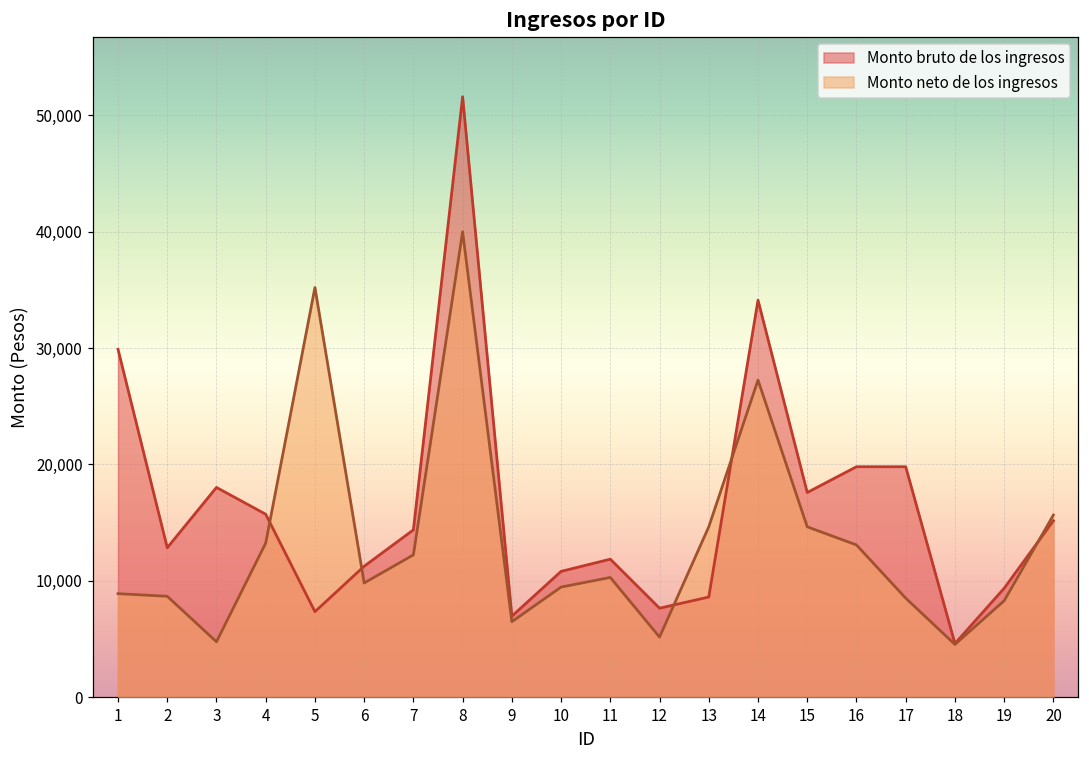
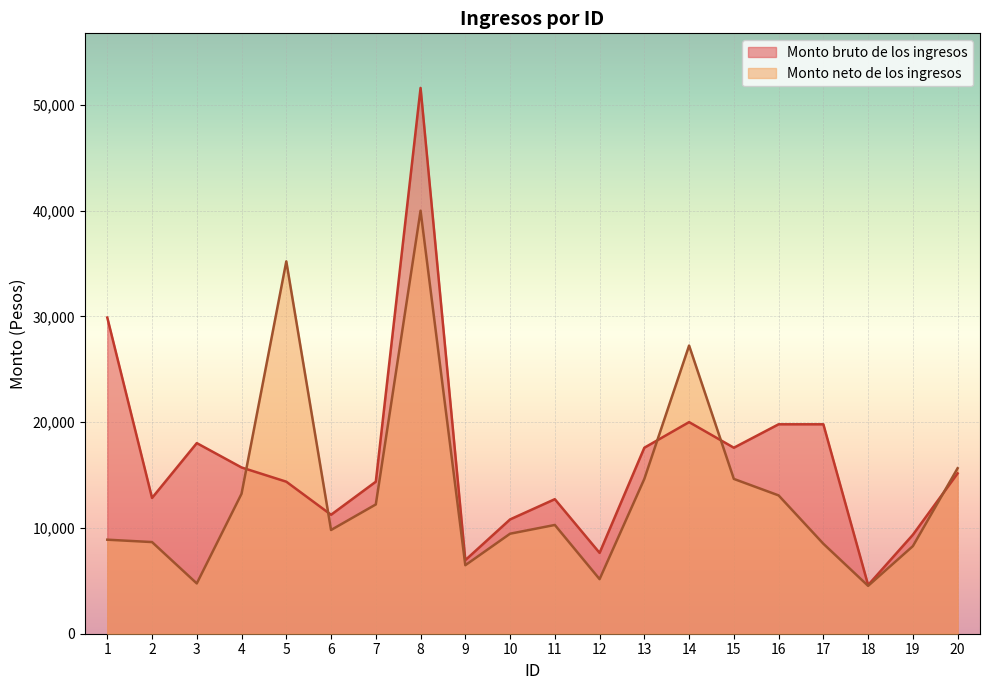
Monto bruto de los ingresos, 5: 7,300 -> 14,400
Monto bruto de los ingresos, 11: 11,900 -> 12,700
Monto bruto de los ingresos, 13: 8,600 -> 17,600
Monto bruto de los ingresos, 14: 34,100 -> 20,000
